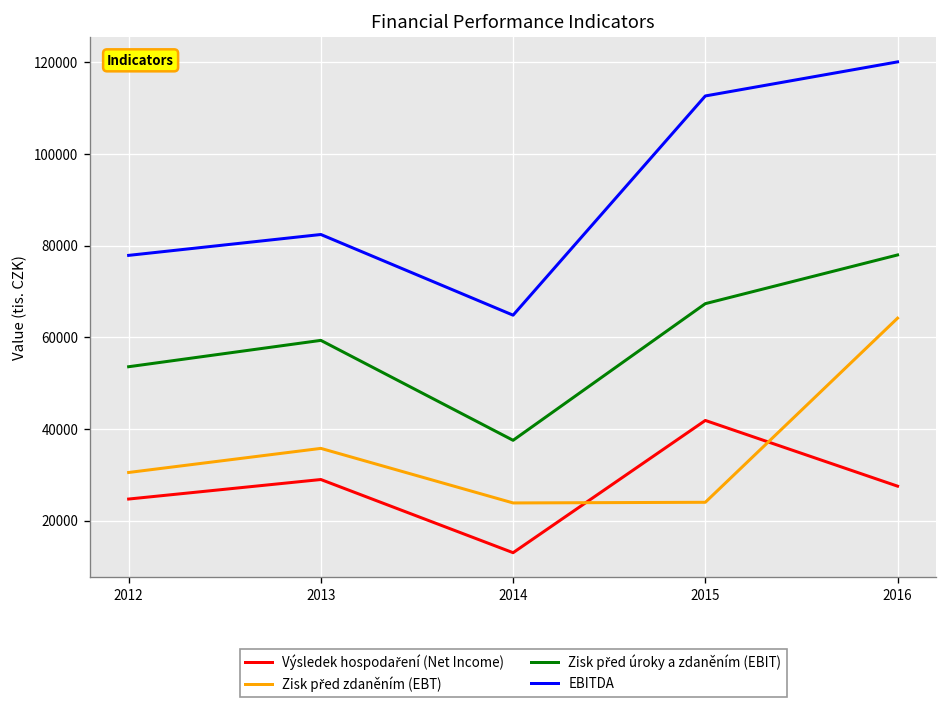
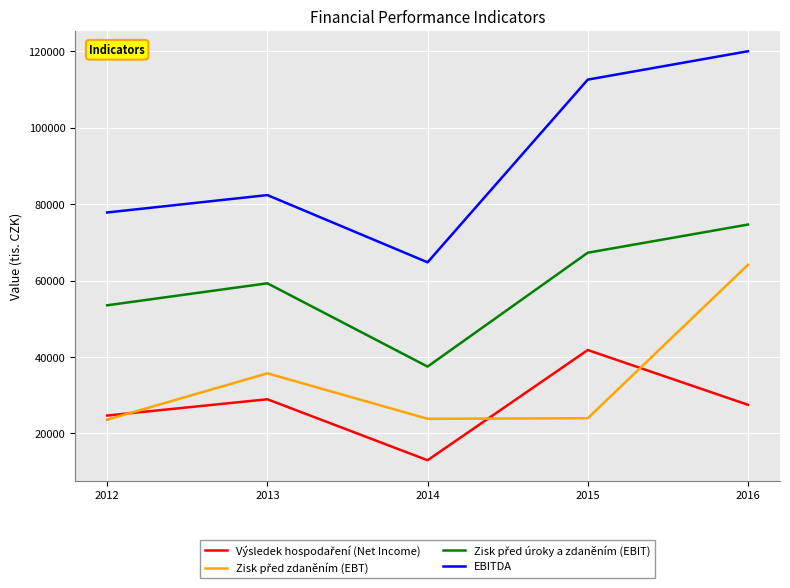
Zisk před zdaněním (EBT), 2012: 30000 -> 24000
Zisk před úroky a zdaněním (EBIT), 2016: 78000 -> 75000
